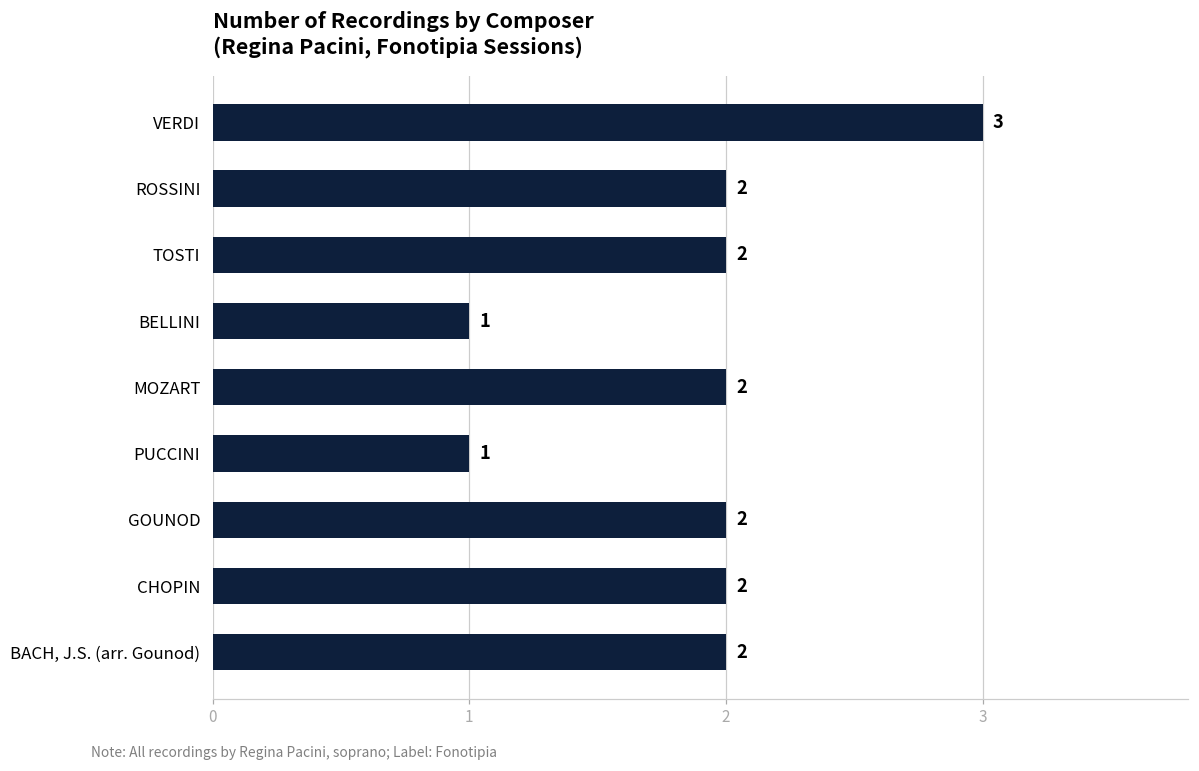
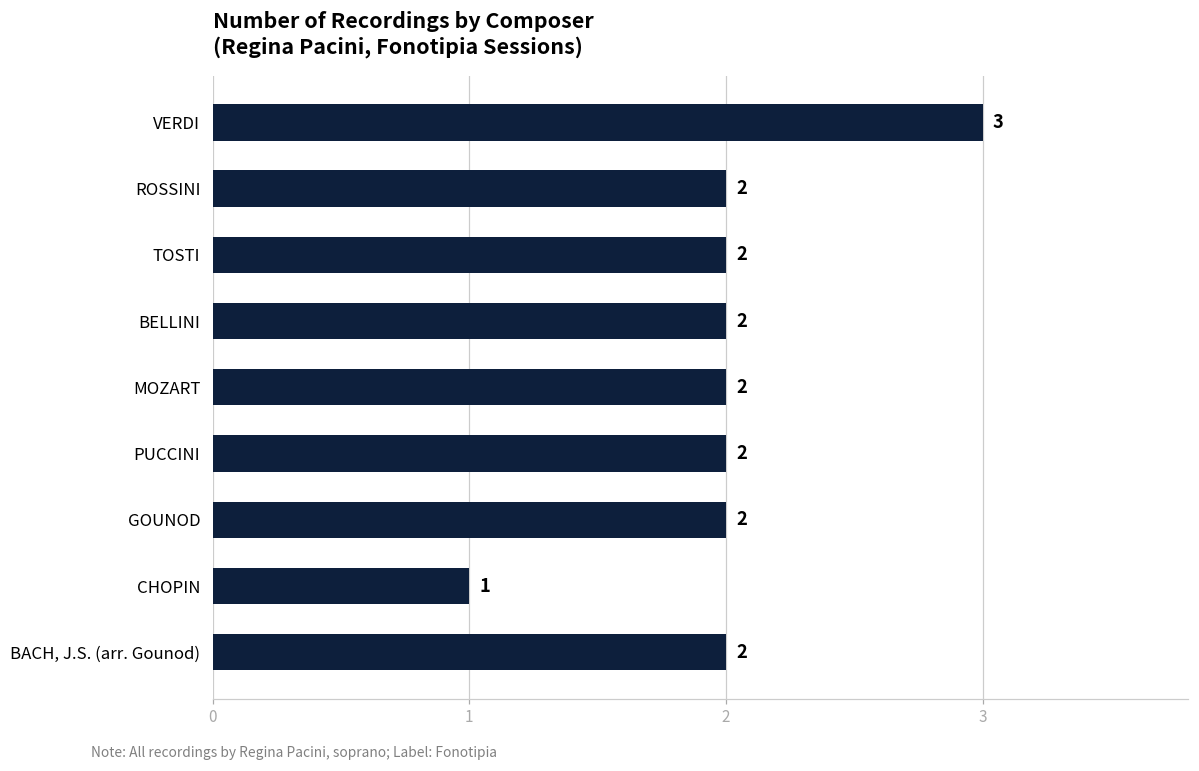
BELLINI: 1 -> 2
PUCCINI: 1 -> 2
CHOPIN: 2 -> 1
